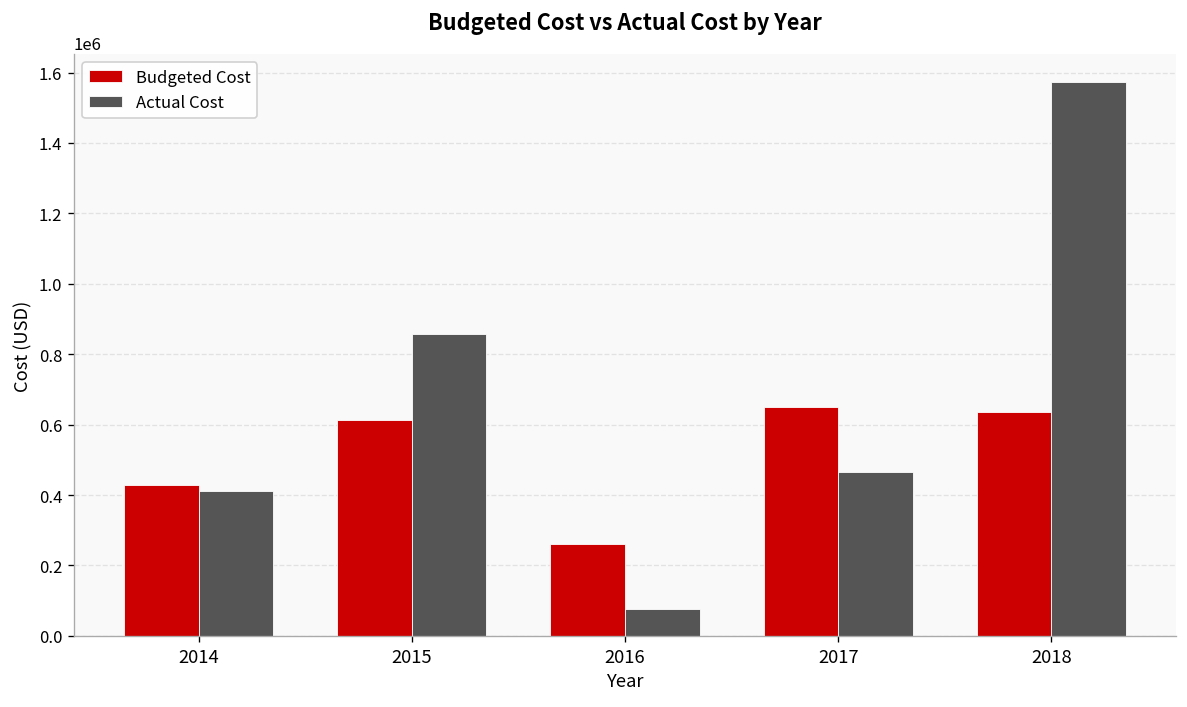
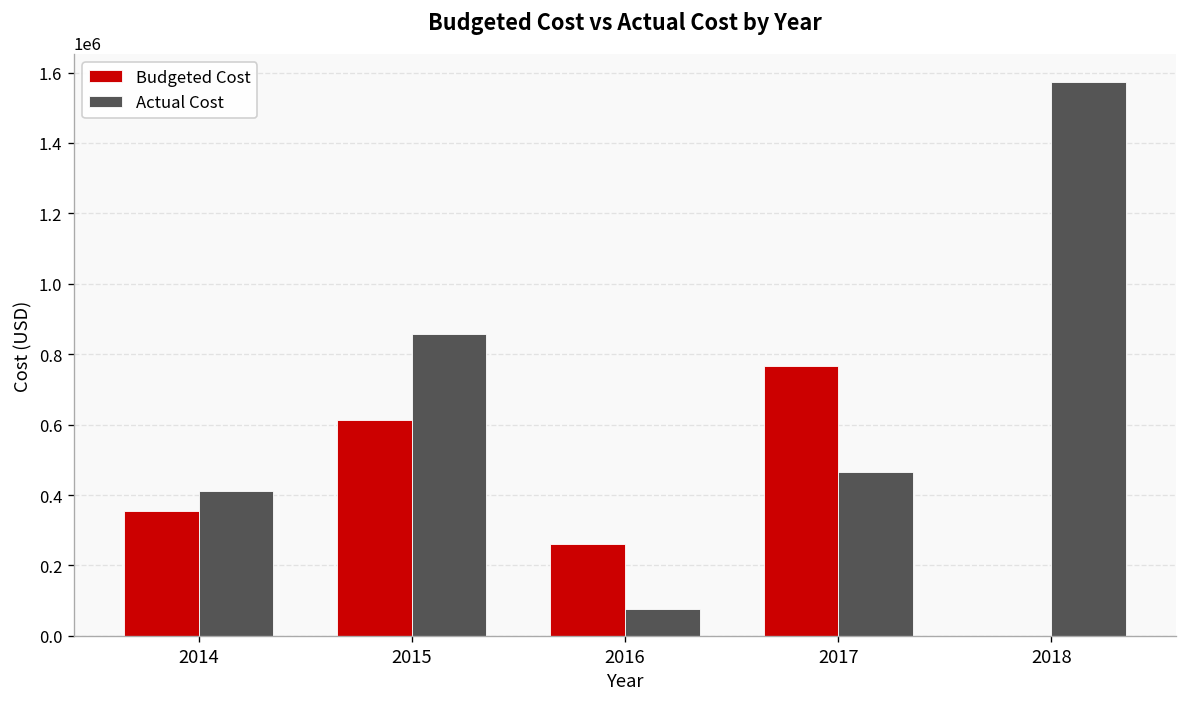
Budgeted Cost, 2014: 430000 -> 360000
Budgeted Cost, 2017: 650000 -> 770000
Budgeted Cost, 2018: 640000 -> 0
